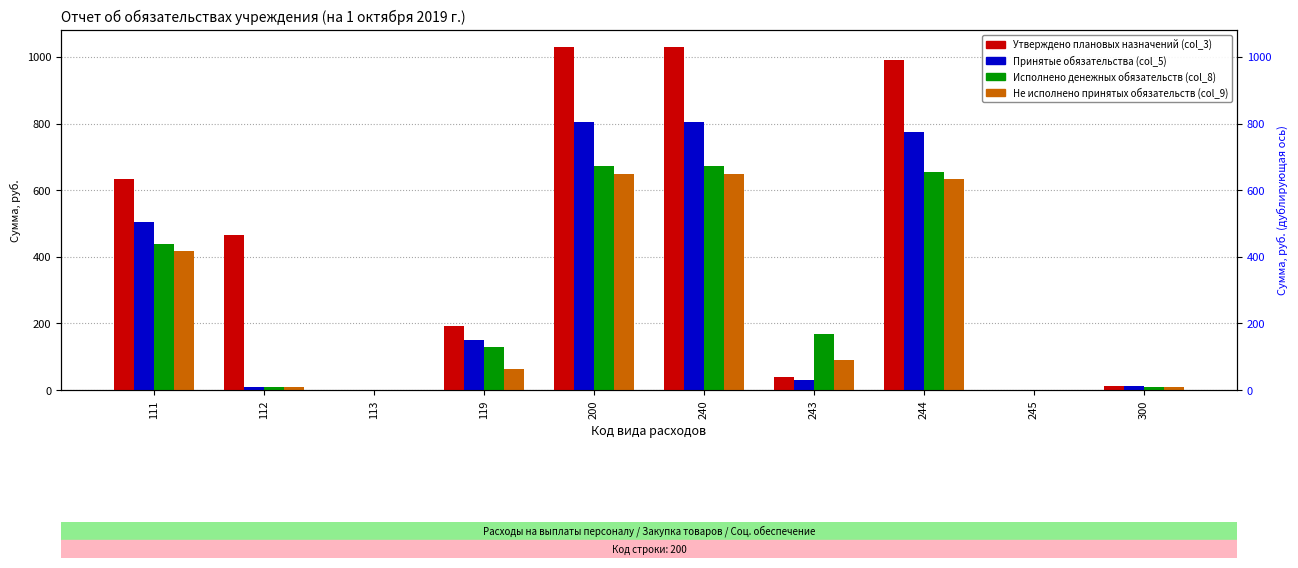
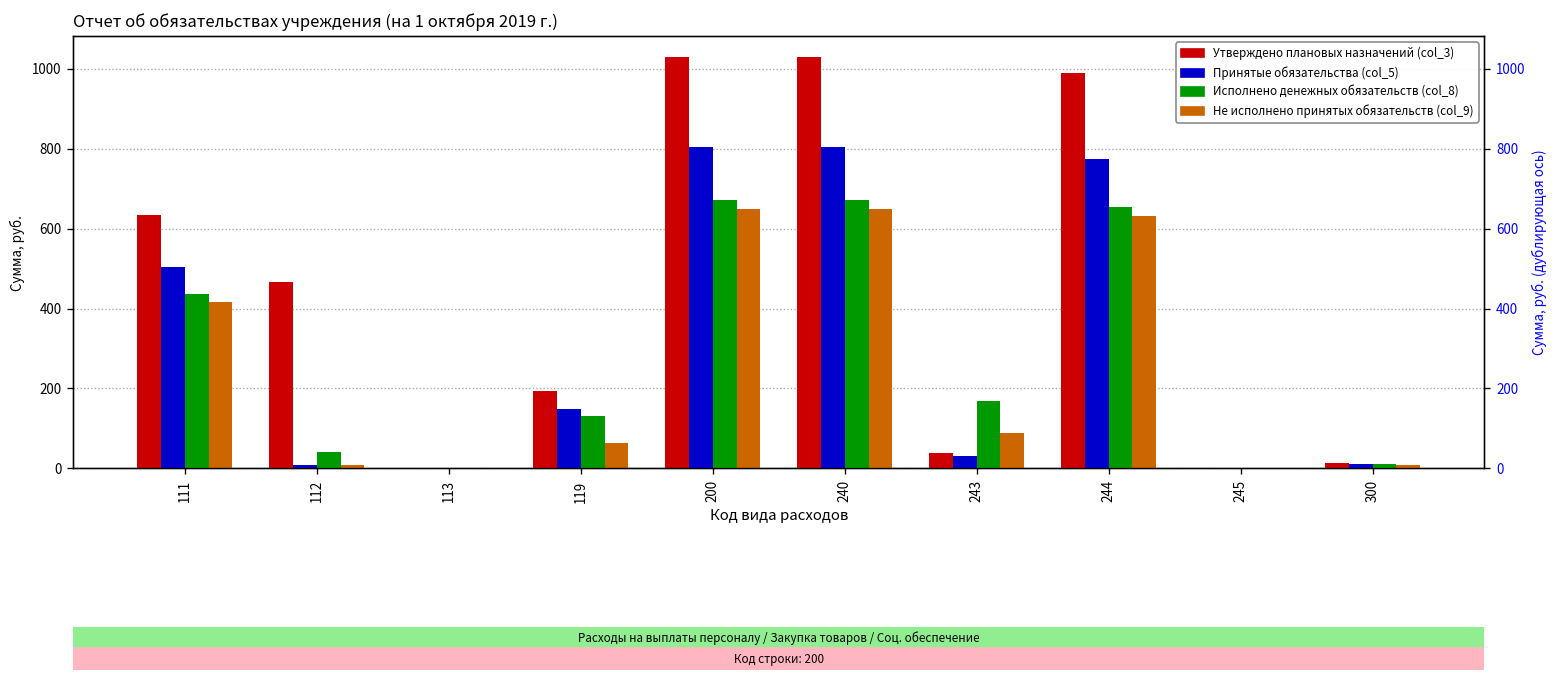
Исполнено денежных обязательств (col_8), 112: 10 -> 40
